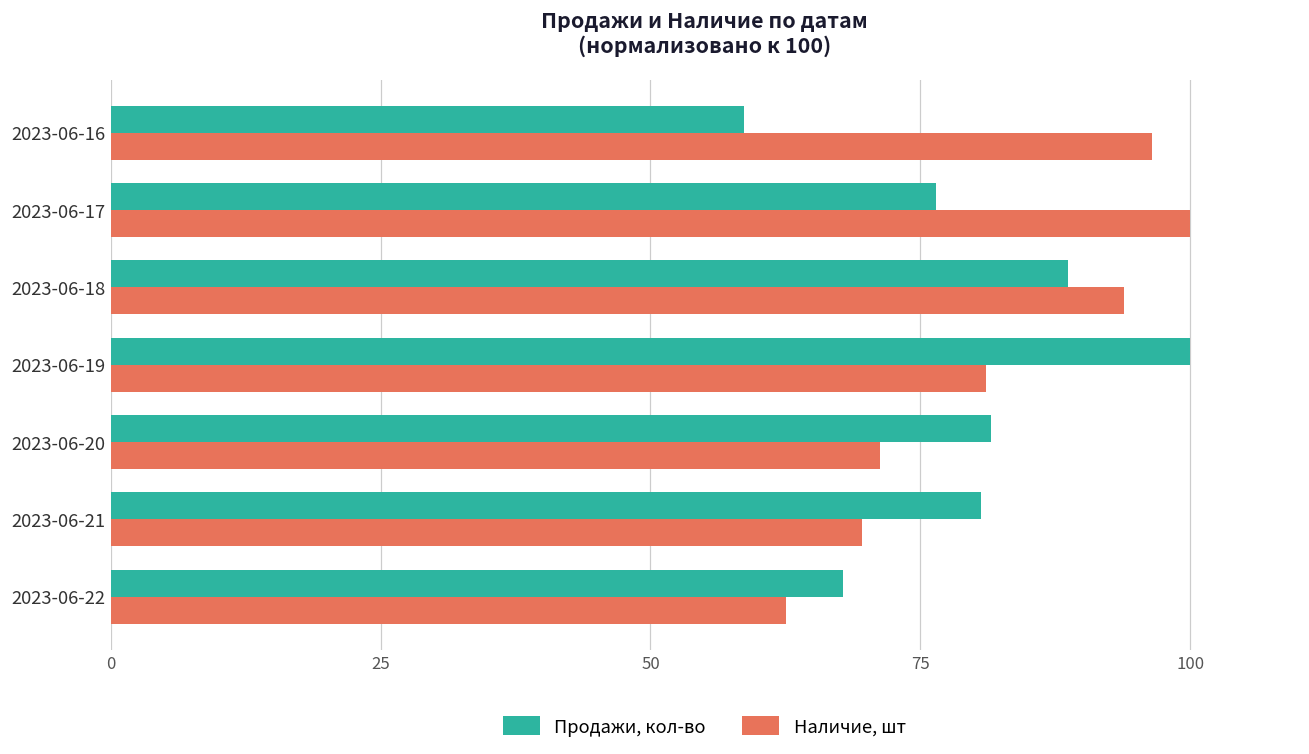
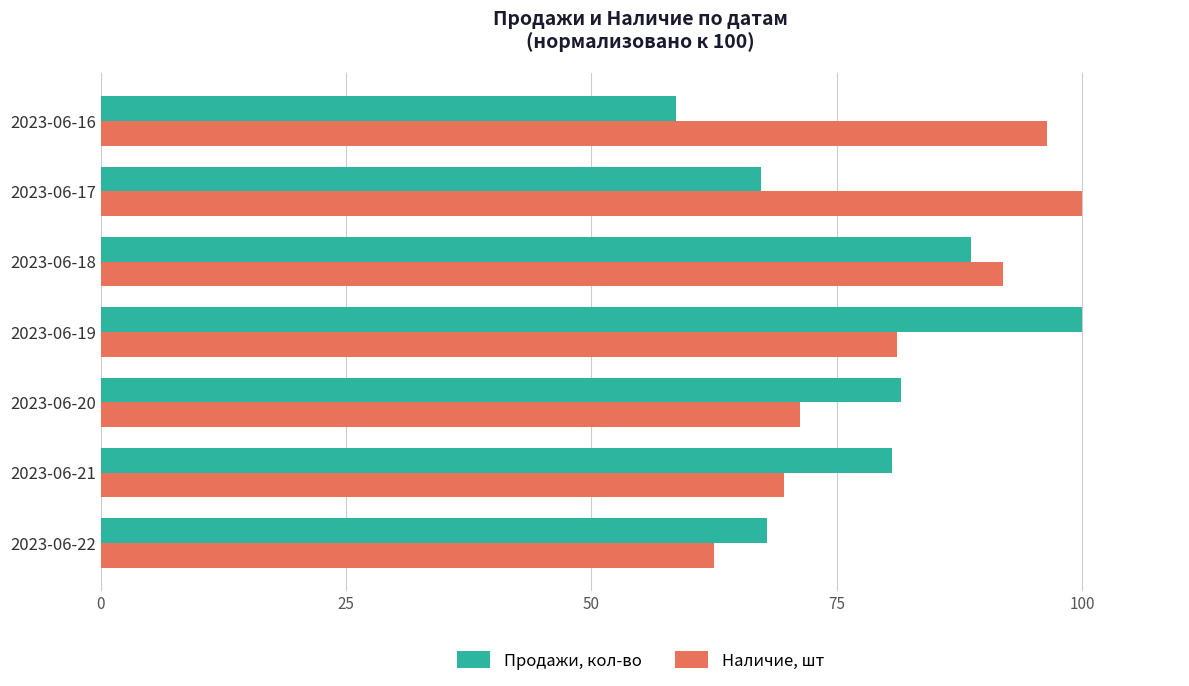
Продажи, кол-во, 2023-06-17: 76 -> 67
Наличие, шт, 2023-06-18: 94 -> 92
